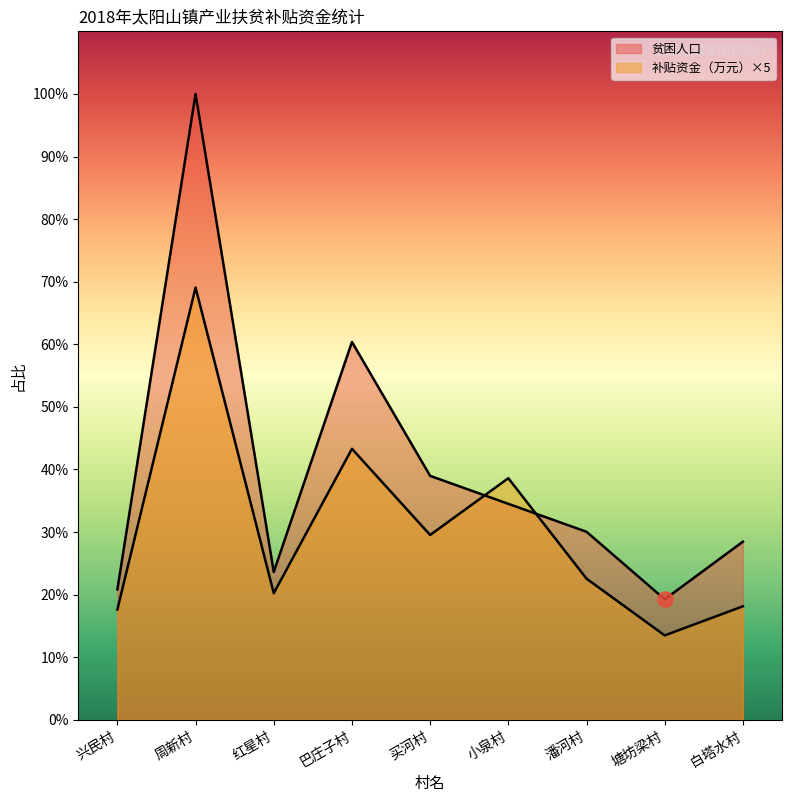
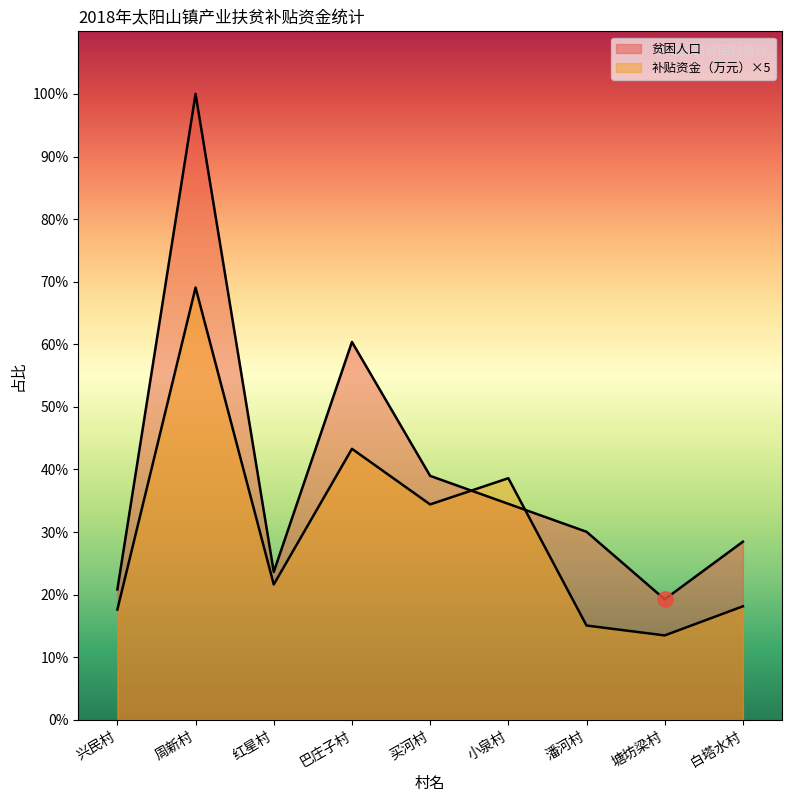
补贴资金（万元）×5, 红星村: 20% -> 22%
补贴资金（万元）×5, 买河村: 30% -> 34%
补贴资金（万元）×5, 潘河村: 23% -> 15%
